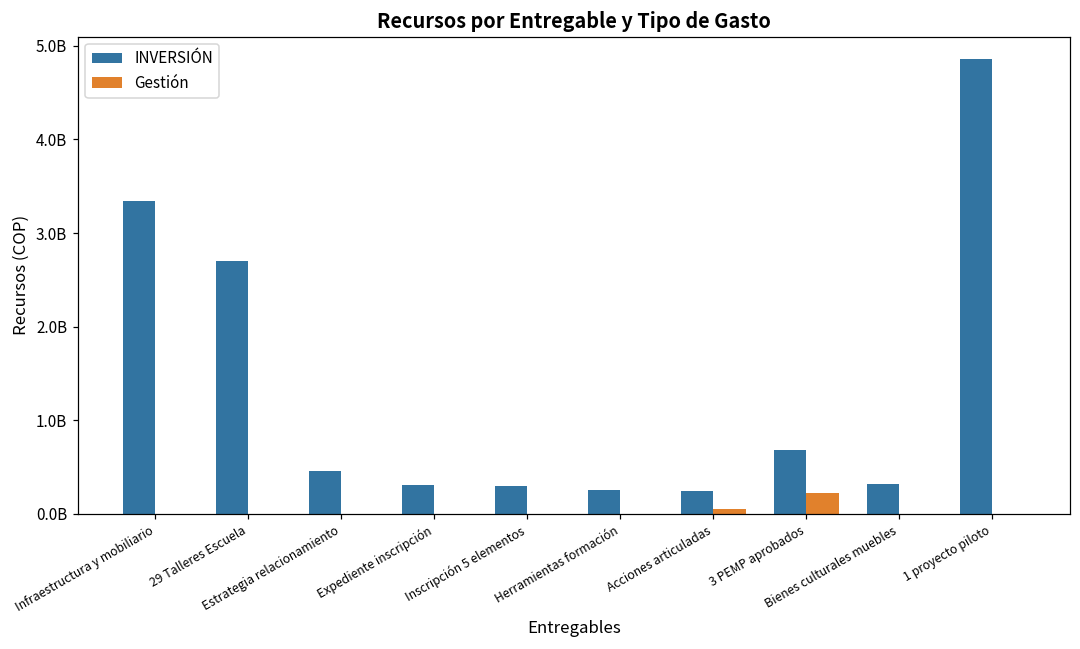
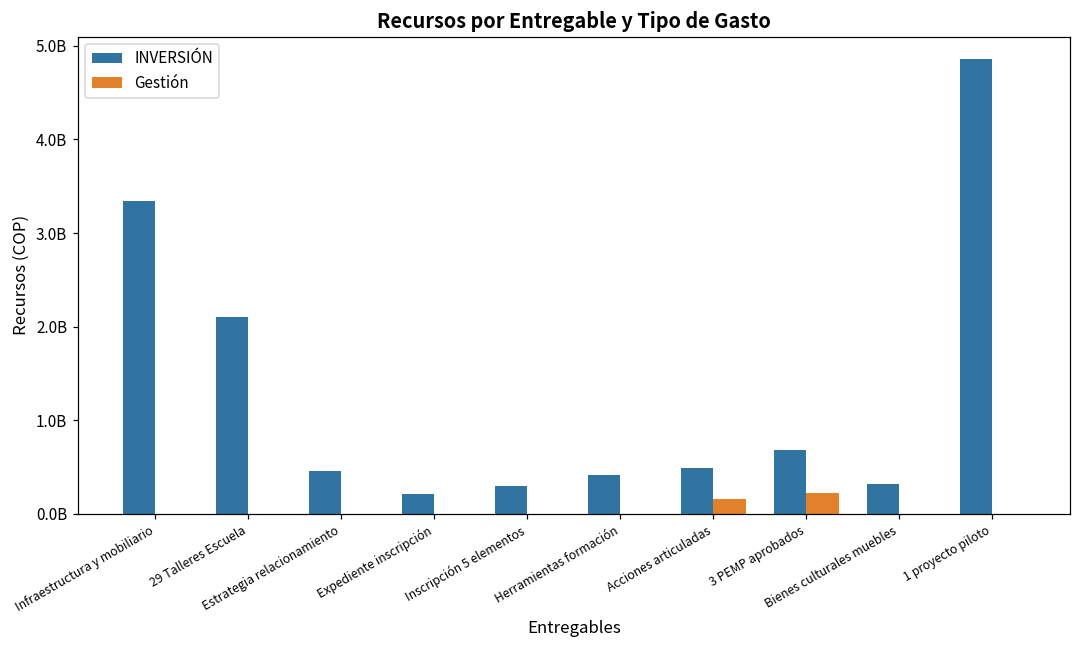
INVERSIÓN, 29 Talleres Escuela: 2700000000 -> 2100000000
INVERSIÓN, Expediente inscripción: 300000000 -> 200000000
INVERSIÓN, Herramientas formación: 300000000 -> 400000000
INVERSIÓN, Acciones articuladas: 200000000 -> 500000000
Gestión, Acciones articuladas: 100000000 -> 200000000
